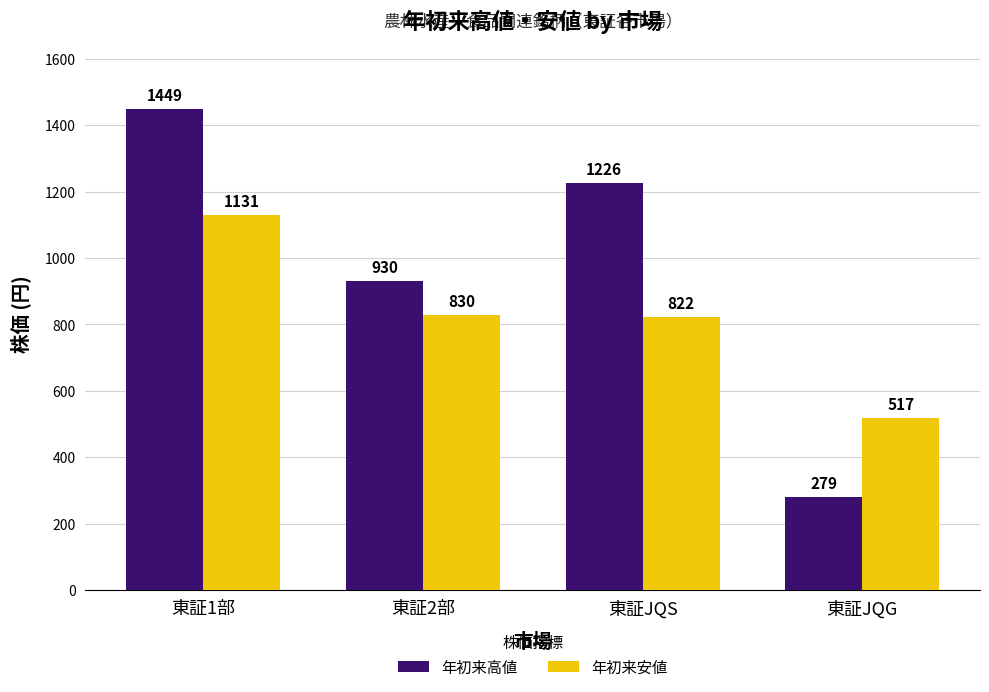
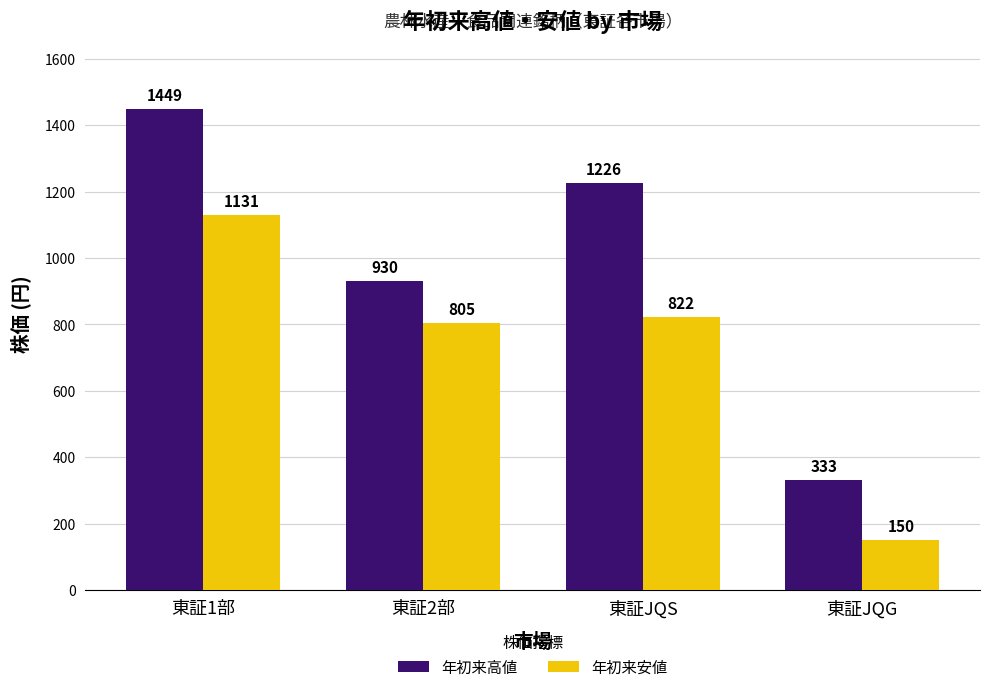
年初来安値, 東証2部: 830 -> 805
年初来高値, 東証JQG: 279 -> 333
年初来安値, 東証JQG: 517 -> 150
